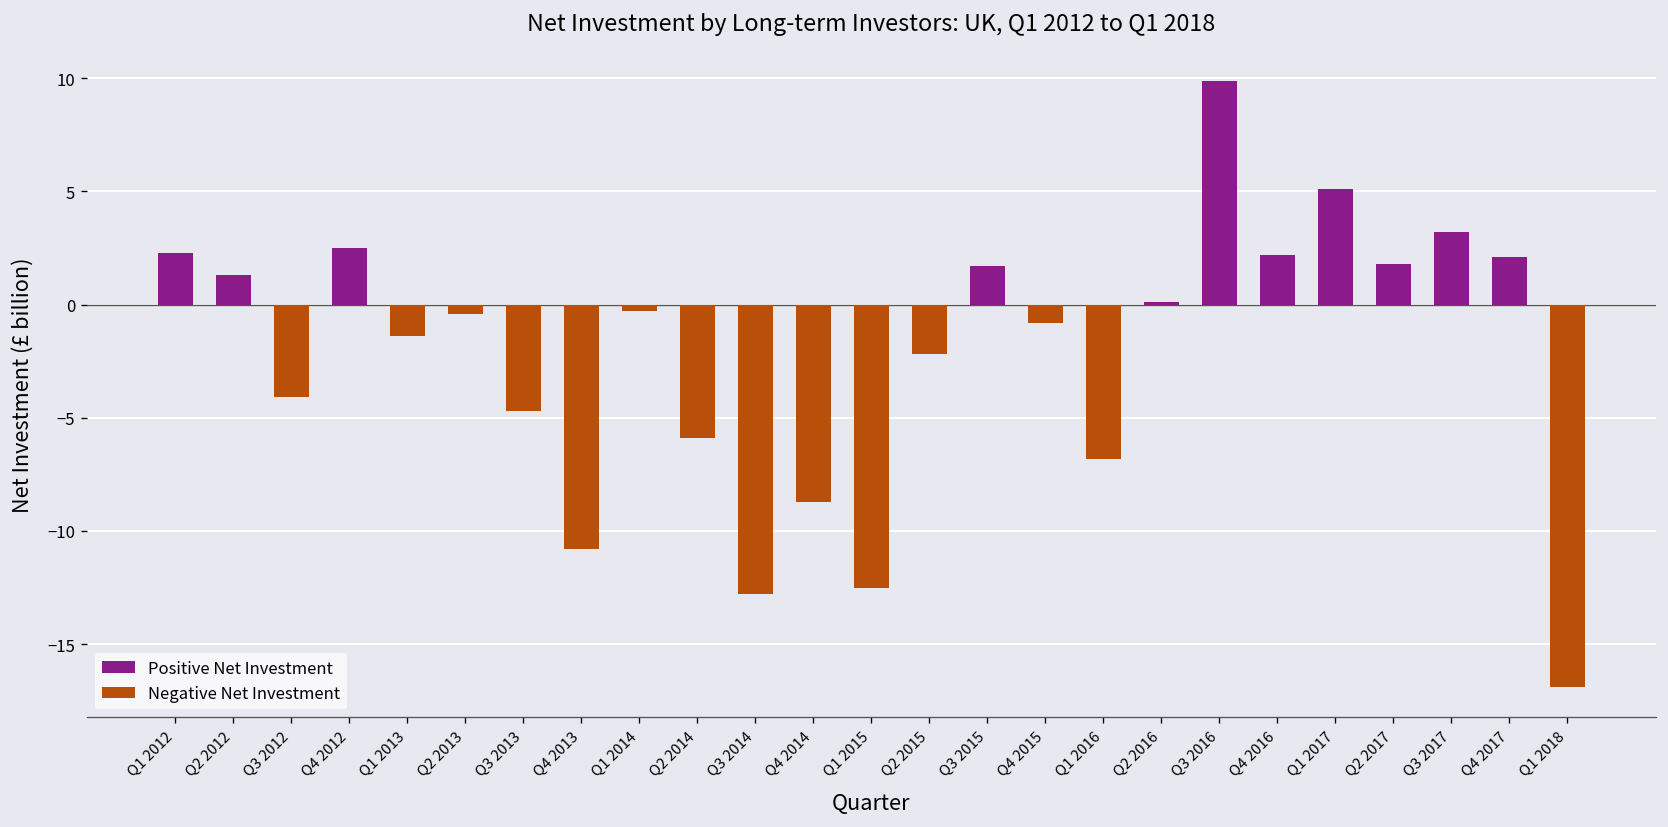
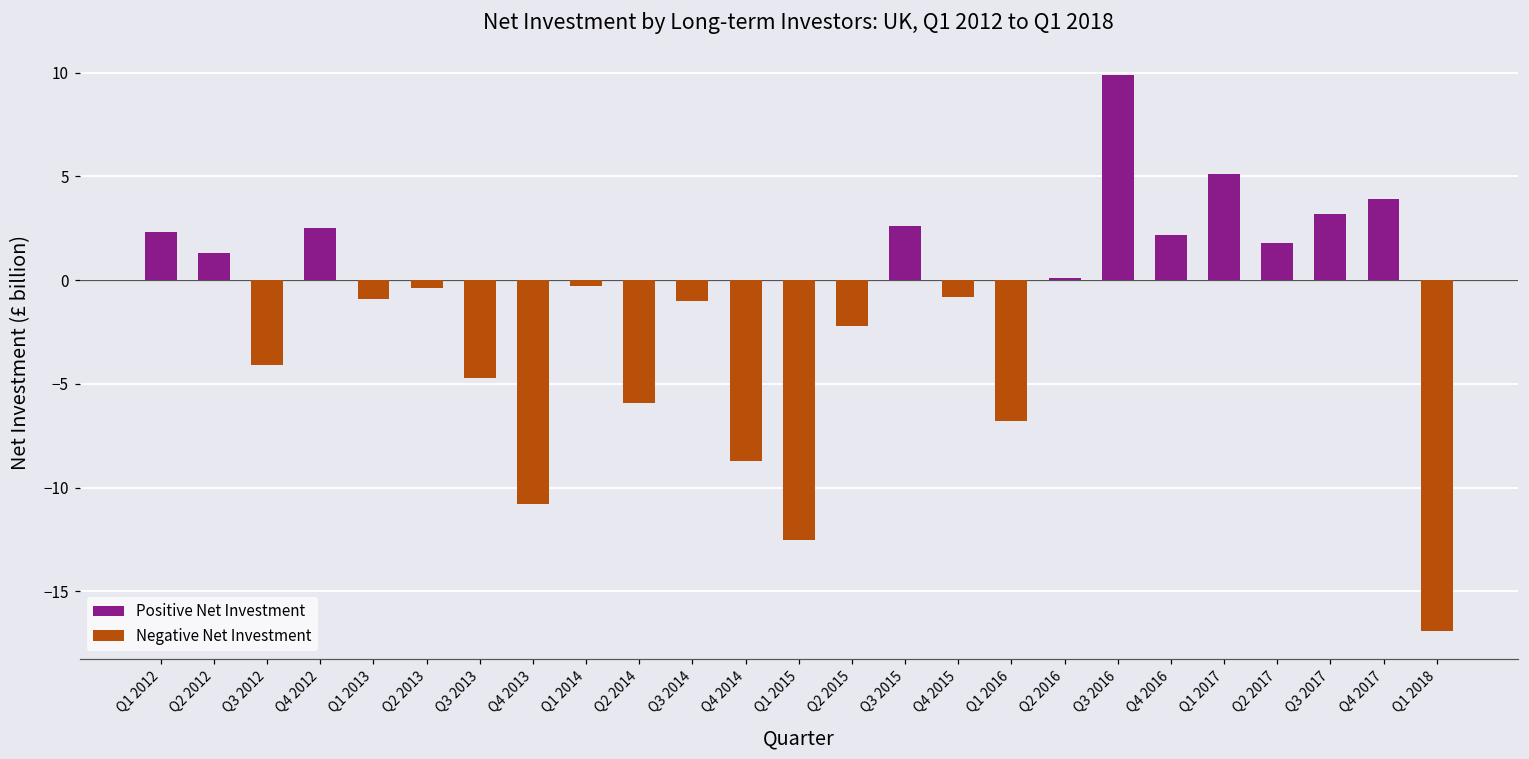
Q1 2013: -1.4 -> -0.9
Q3 2014: -12.8 -> -1.0
Q3 2015: 1.7 -> 2.6
Q4 2017: 2.1 -> 3.9
